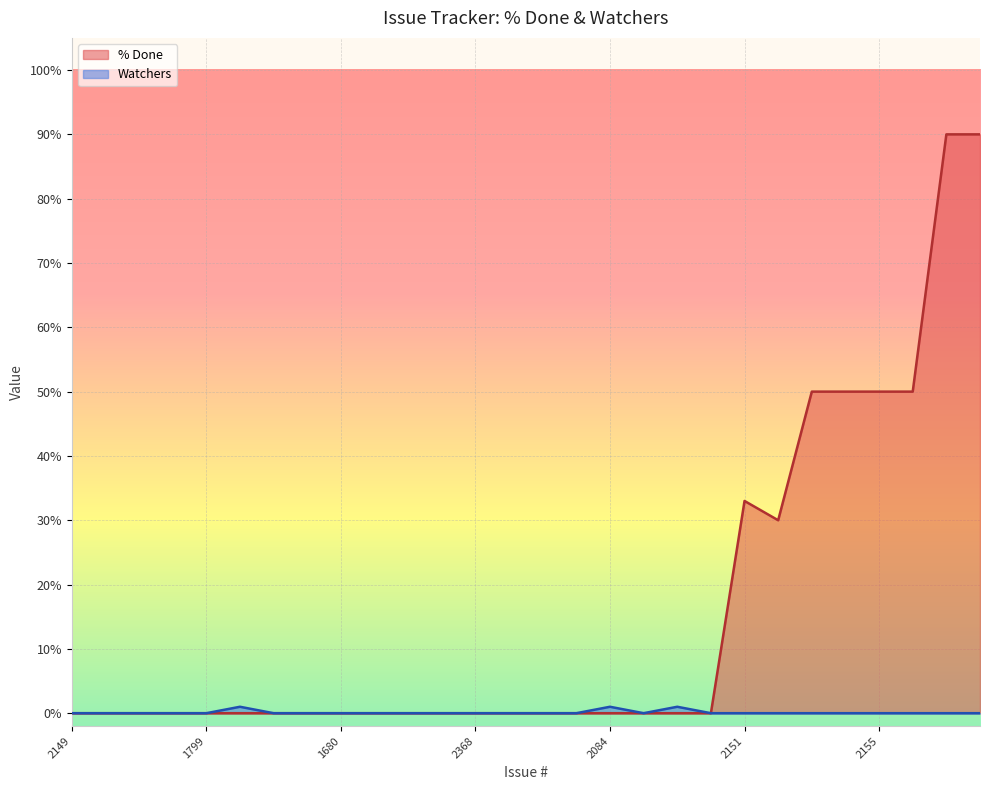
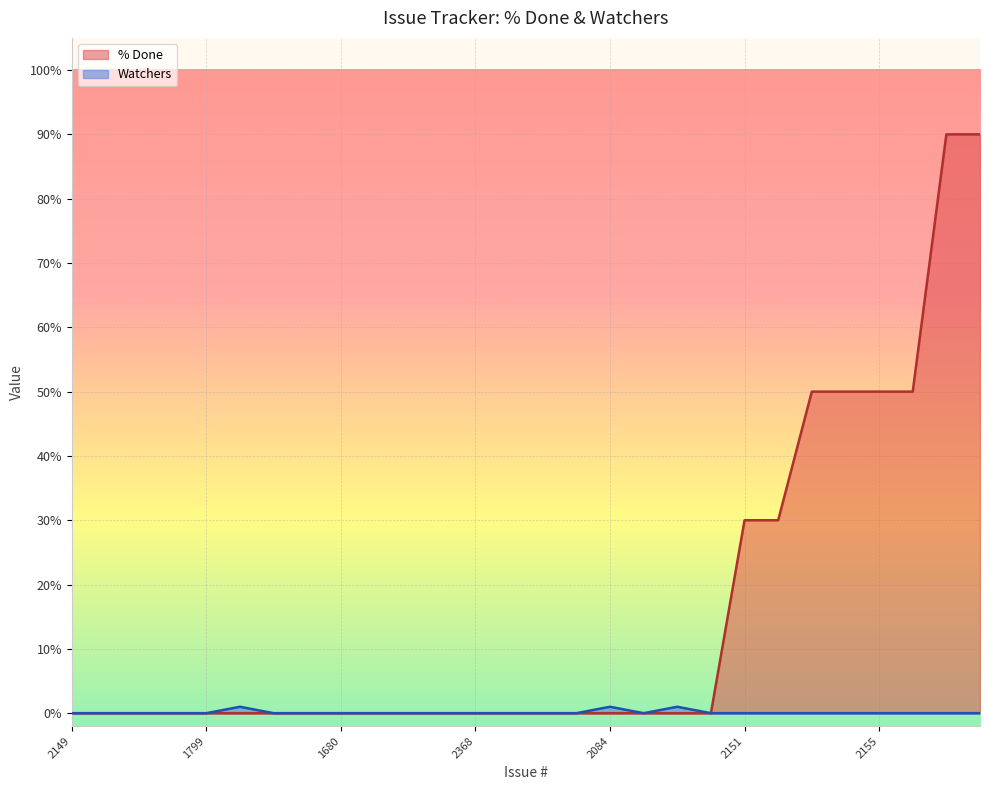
% Done, 2151: 33% -> 30%
